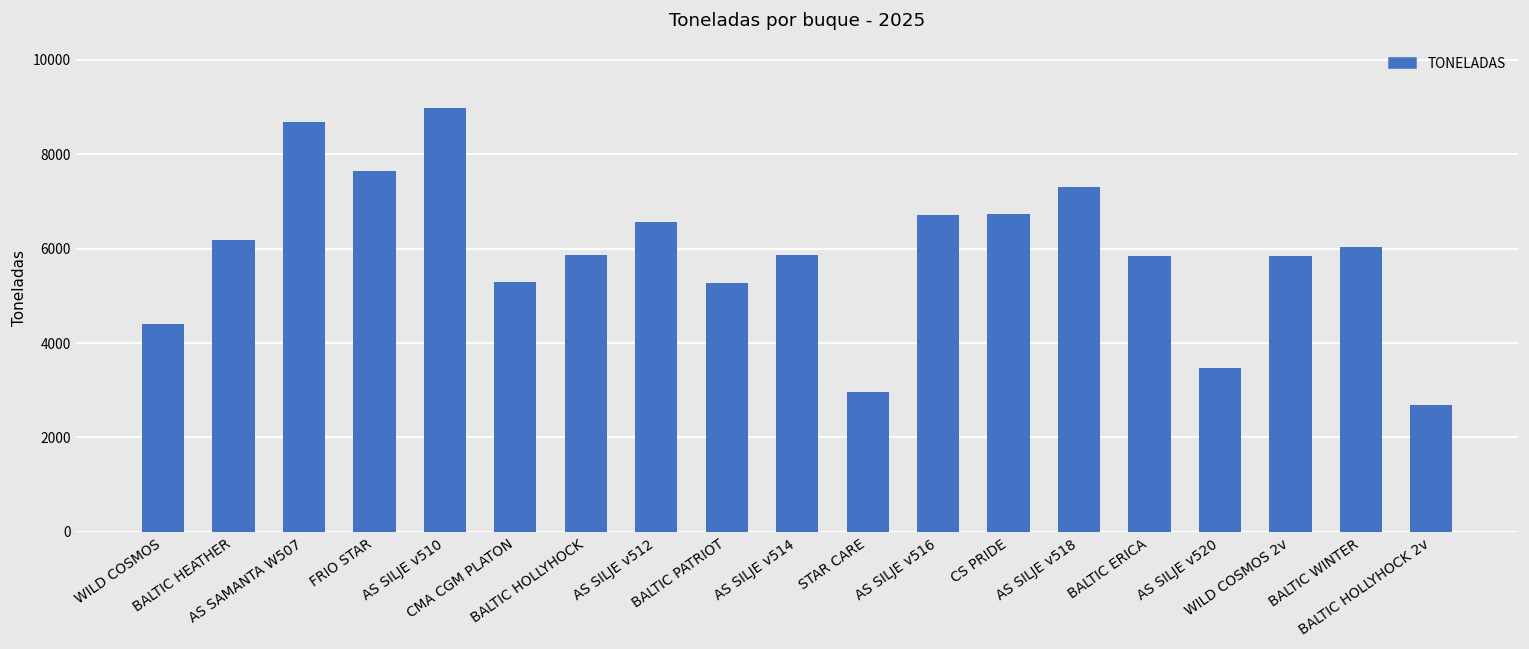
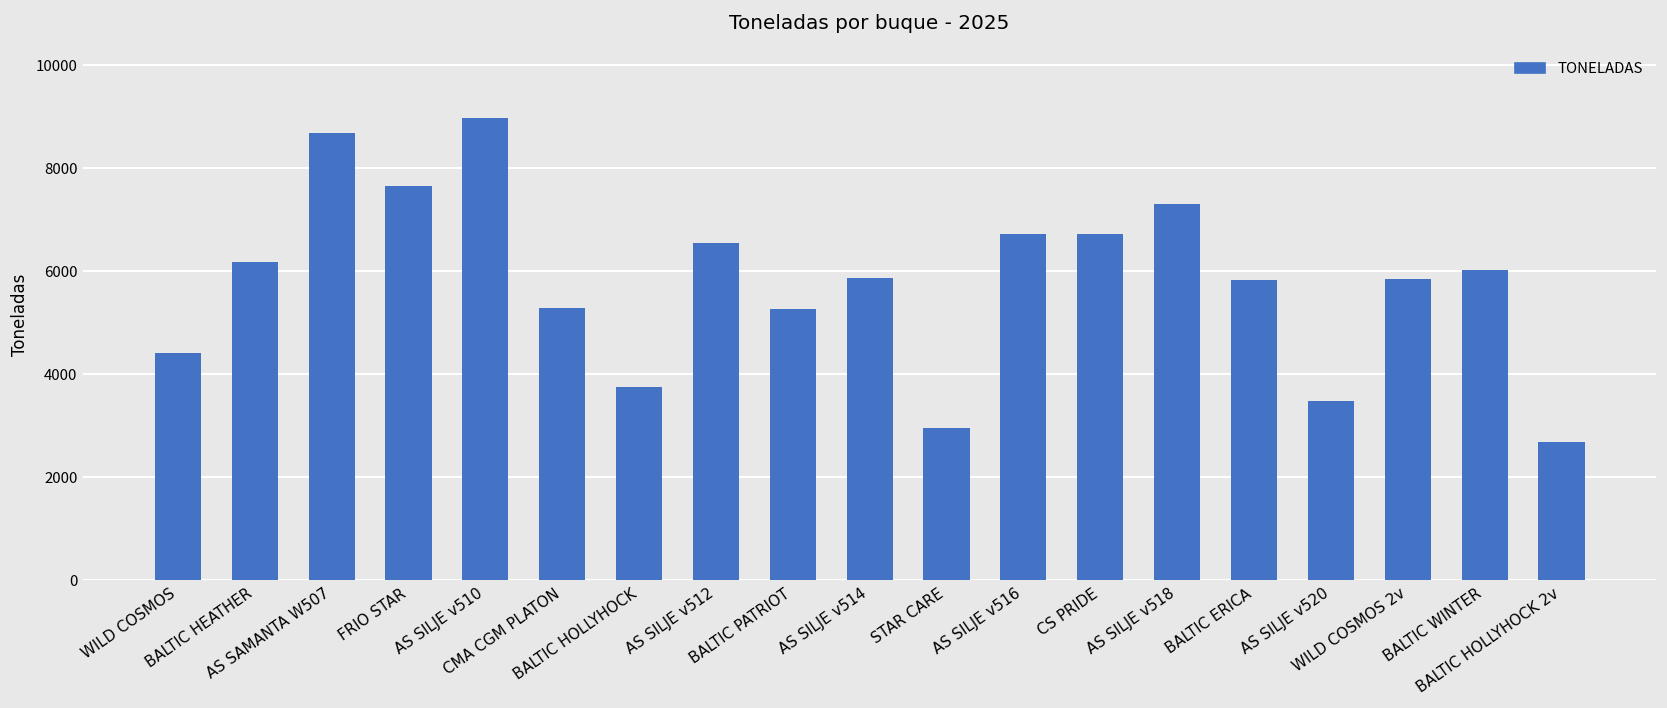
BALTIC HOLLYHOCK: 5900 -> 3700
